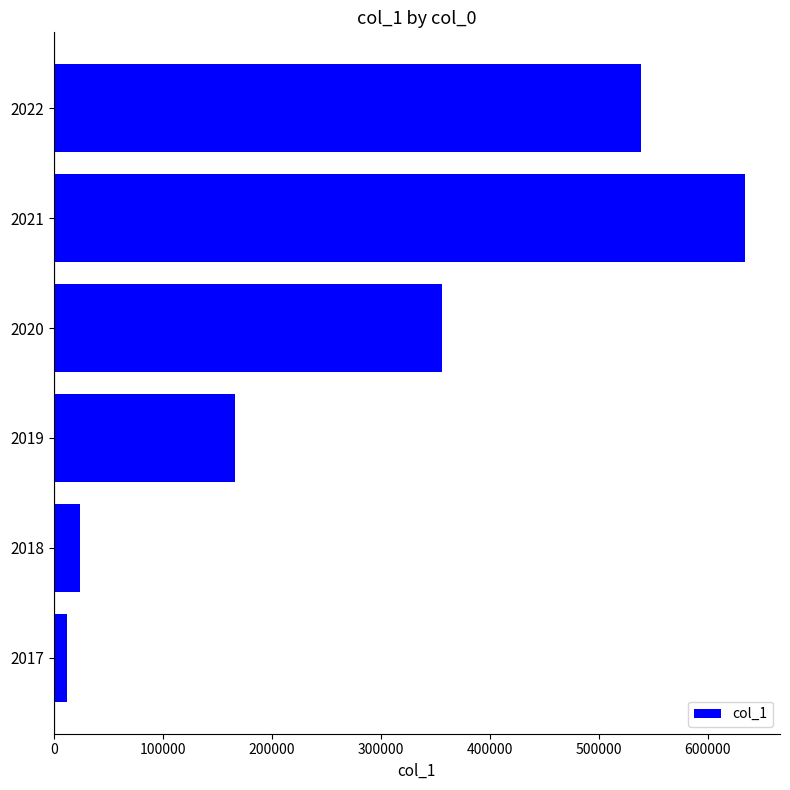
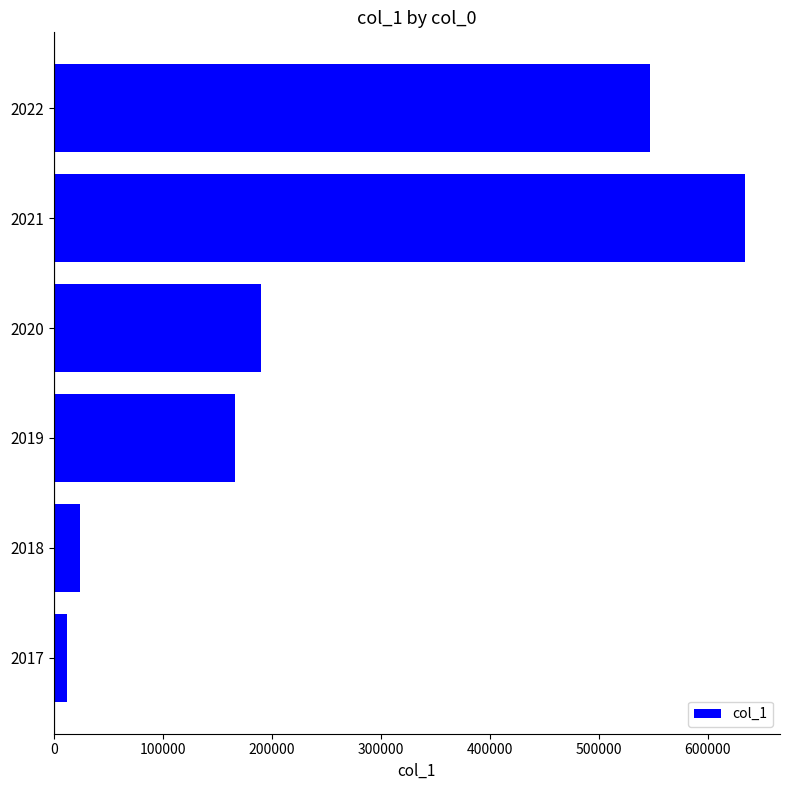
2022: 539000 -> 547000
2020: 356000 -> 190000
